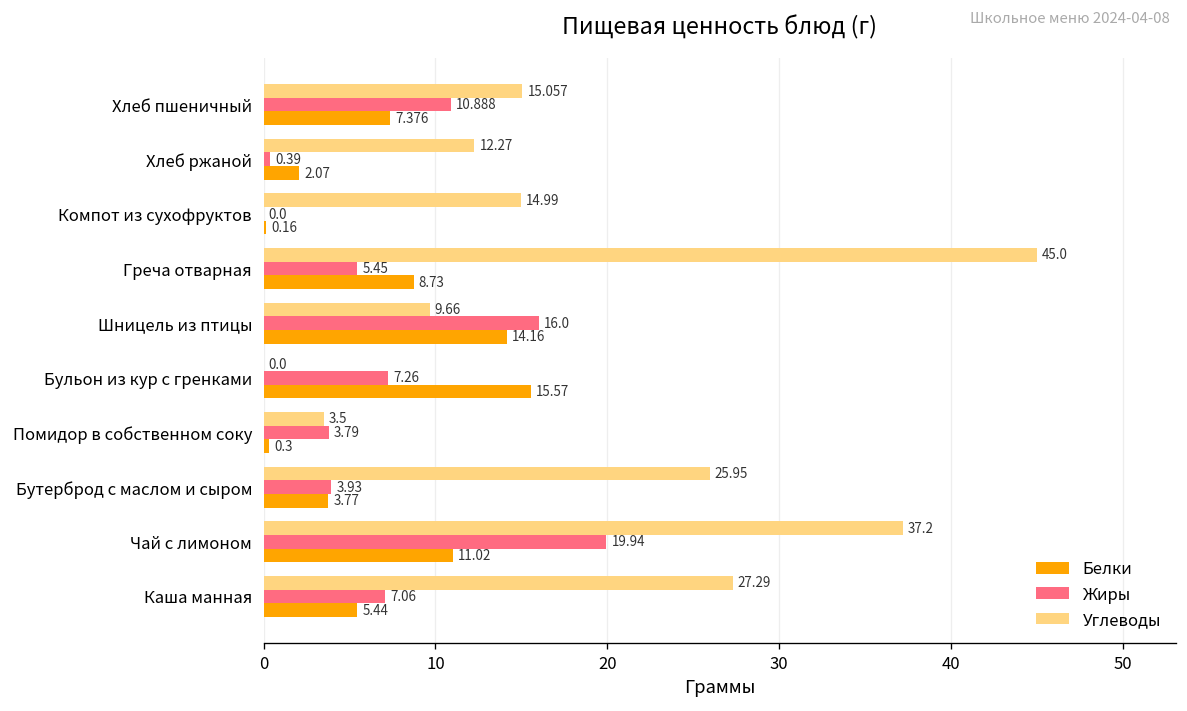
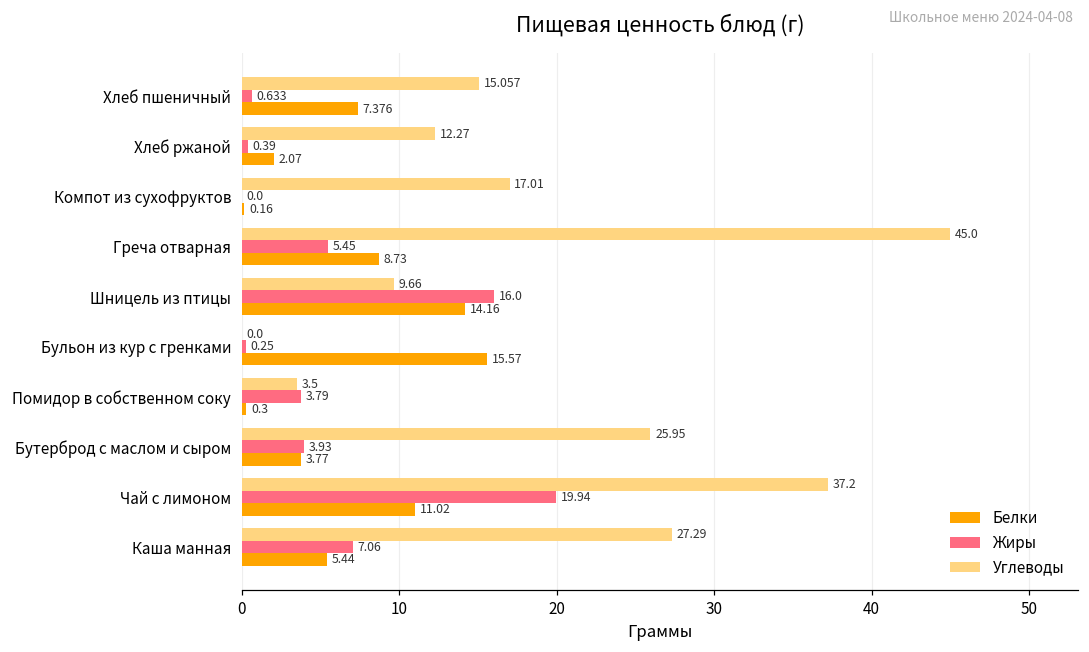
Жиры, Хлеб пшеничный: 10.888 -> 0.633
Углеводы, Компот из сухофруктов: 14.99 -> 17.01
Жиры, Бульон из кур с гренками: 7.26 -> 0.25
